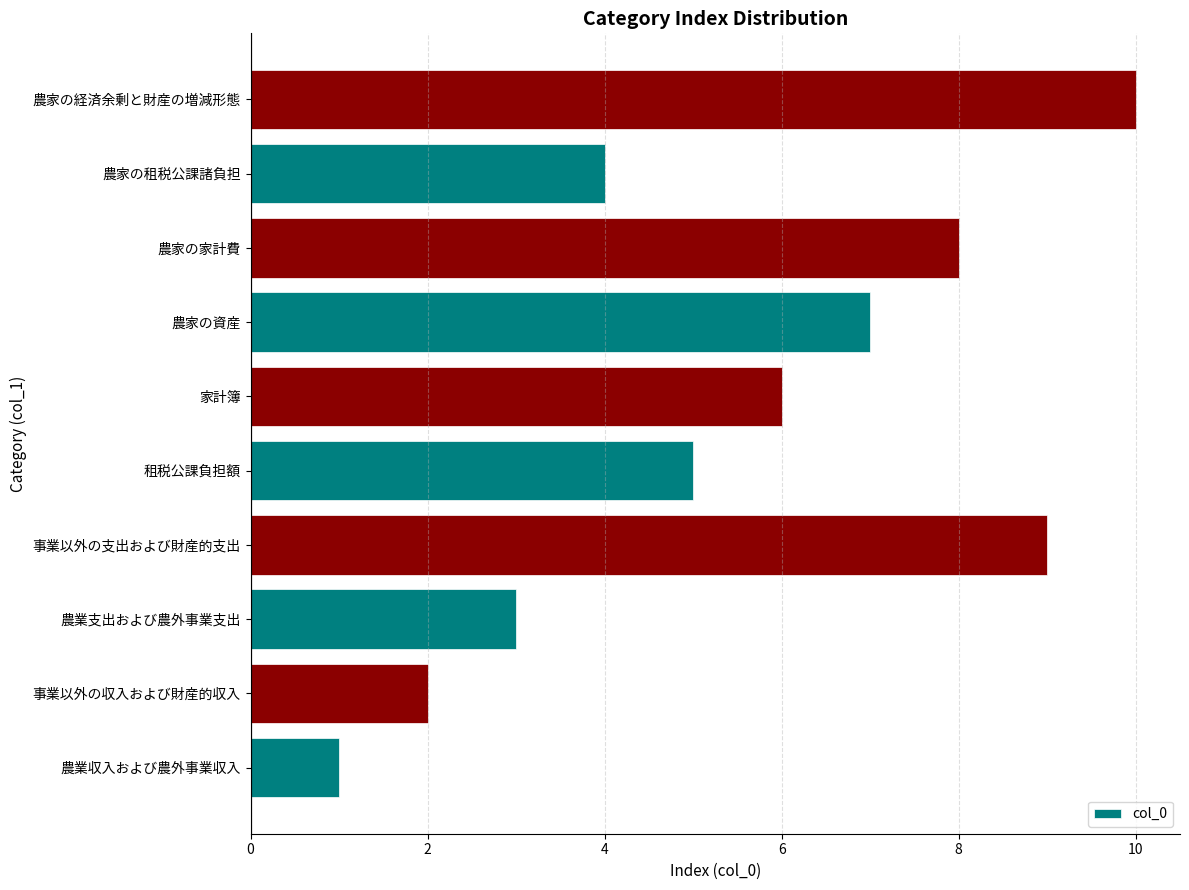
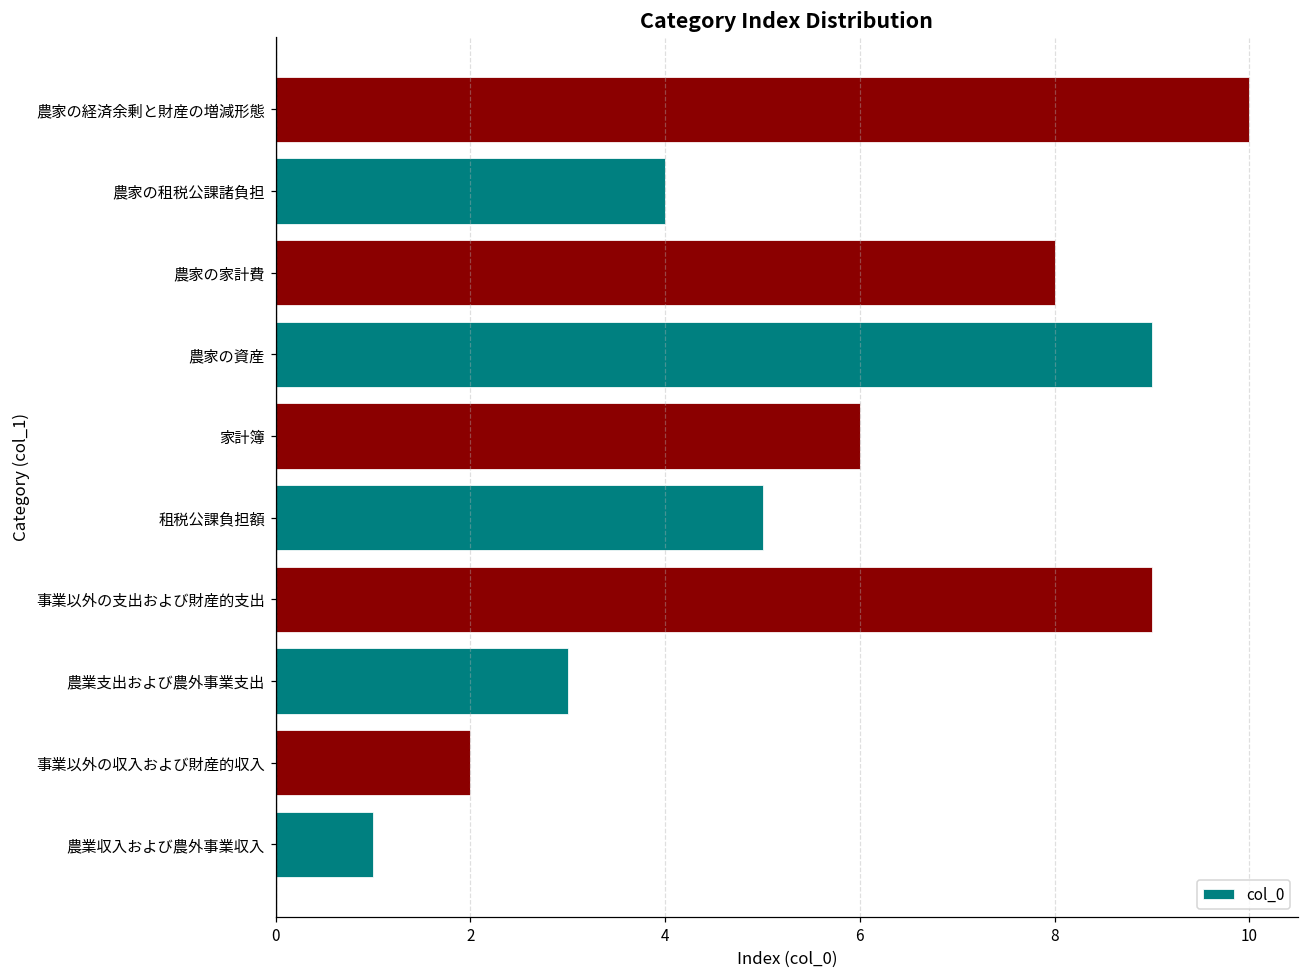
農家の資産: 7 -> 9
